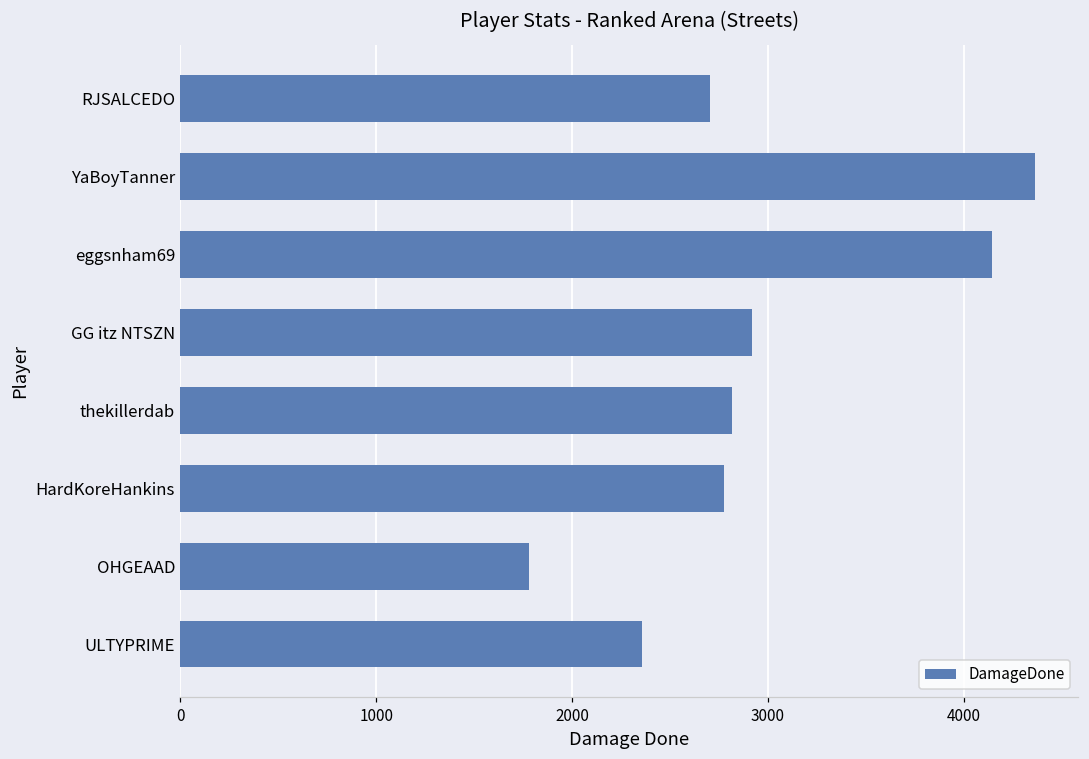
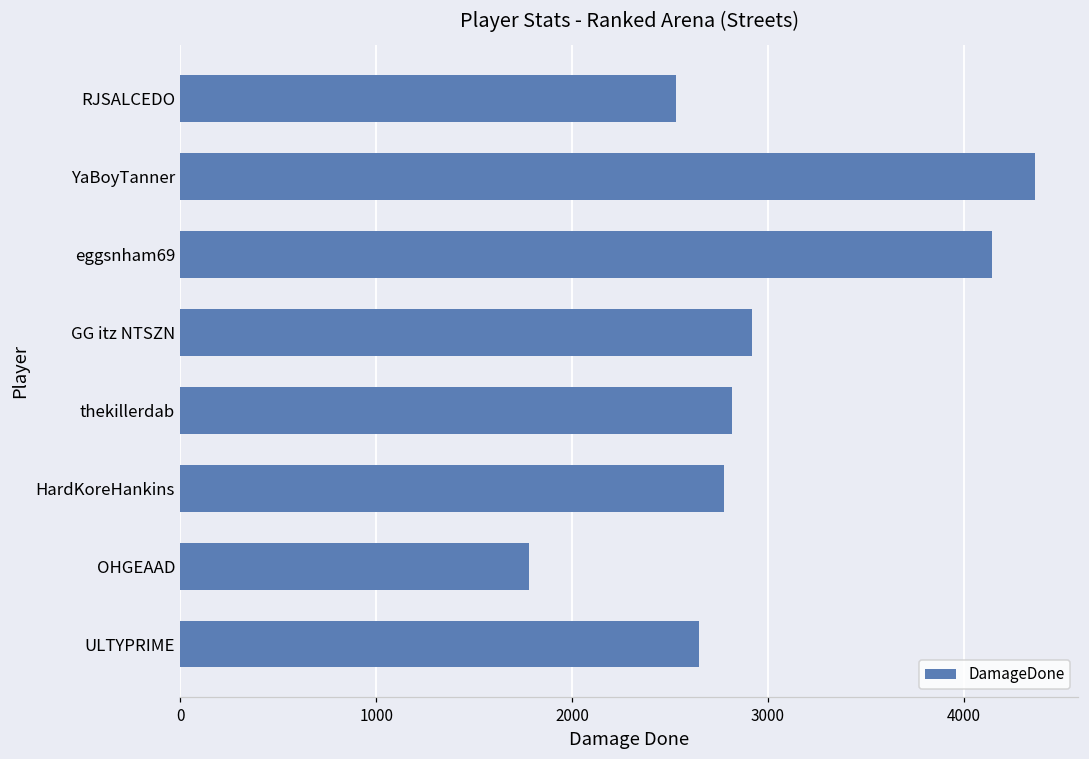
RJSALCEDO: 2710 -> 2530
ULTYPRIME: 2360 -> 2650
